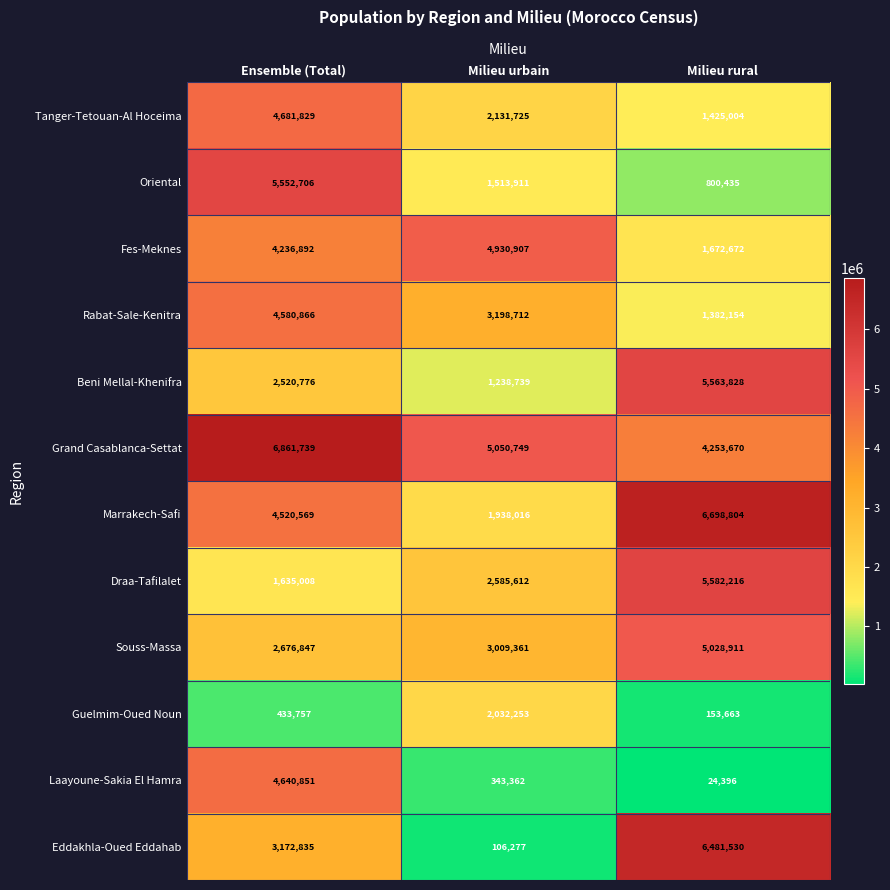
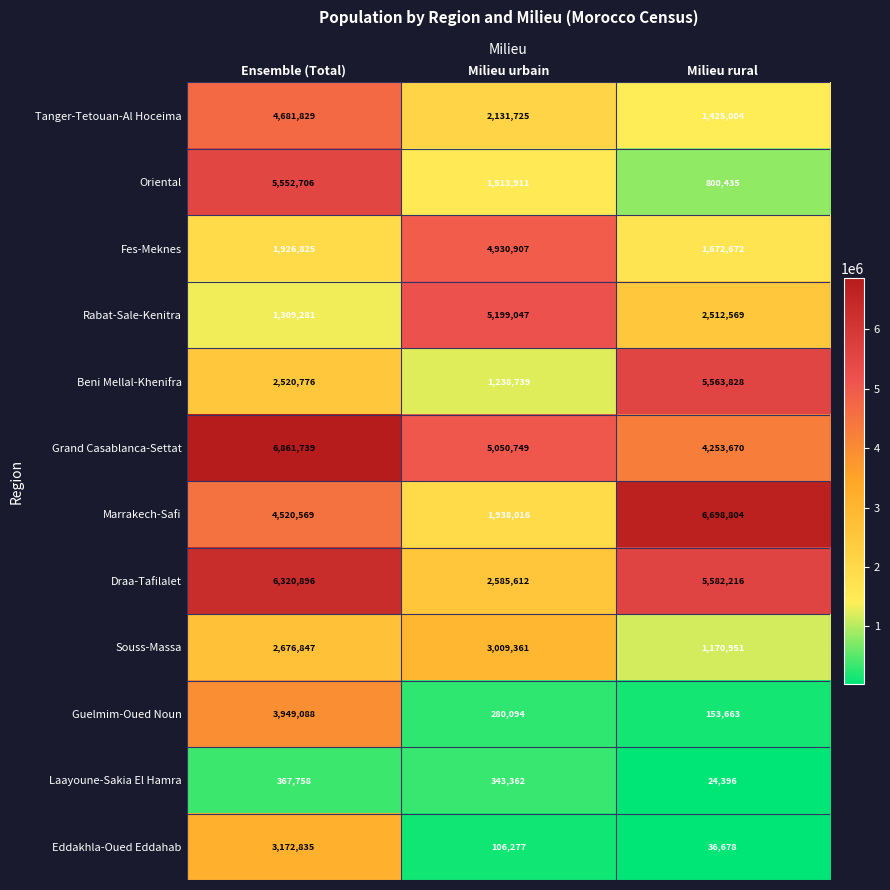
Fes-Meknes, Ensemble (Total): 4,236,892 -> 1,926,825
Rabat-Sale-Kenitra, Ensemble (Total): 4,580,866 -> 1,309,281
Rabat-Sale-Kenitra, Milieu urbain: 3,198,712 -> 5,199,047
Rabat-Sale-Kenitra, Milieu rural: 1,382,154 -> 2,512,569
Draa-Tafilalet, Ensemble (Total): 1,635,008 -> 6,320,896
Souss-Massa, Milieu rural: 5,028,911 -> 1,170,951
Guelmim-Oued Noun, Ensemble (Total): 433,757 -> 3,949,088
Guelmim-Oued Noun, Milieu urbain: 2,032,253 -> 280,094
Laayoune-Sakia El Hamra, Ensemble (Total): 4,640,851 -> 367,758
Eddakhla-Oued Eddahab, Milieu rural: 6,481,530 -> 36,678
